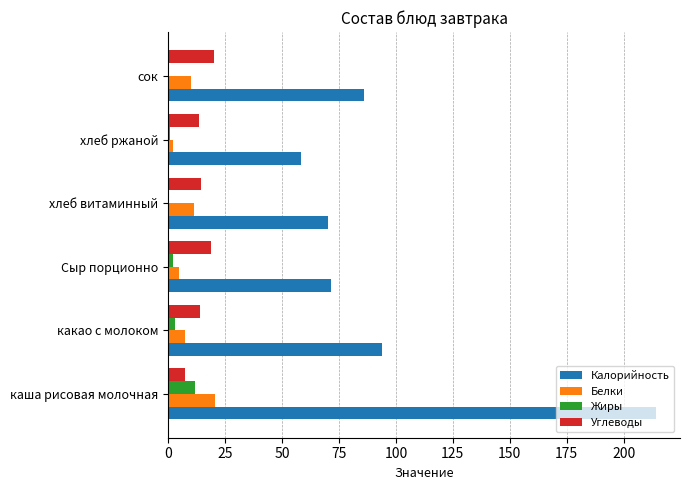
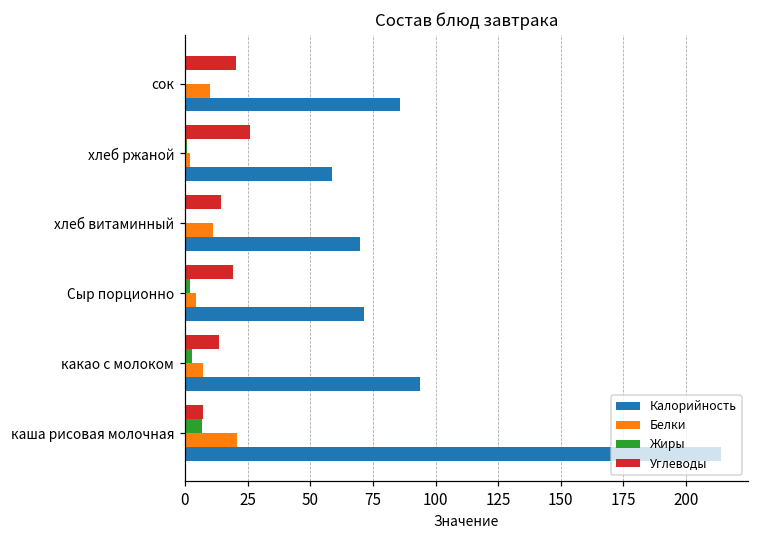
Углеводы, хлеб ржаной: 14 -> 26
Жиры, каша рисовая молочная: 12 -> 7
